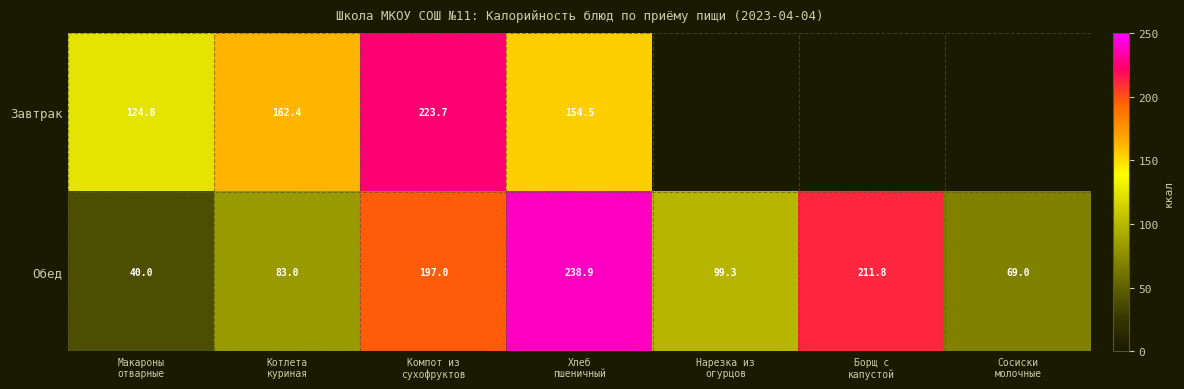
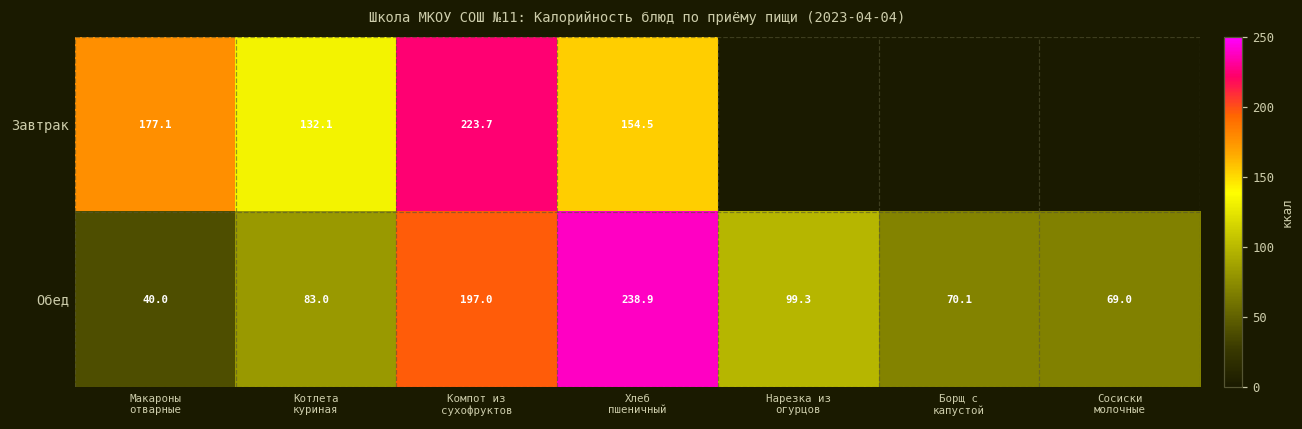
Завтрак, Макароны отварные: 124.8 -> 177.1
Завтрак, Котлета куриная: 162.4 -> 132.1
Обед, Борщ с капустой: 211.8 -> 70.1
